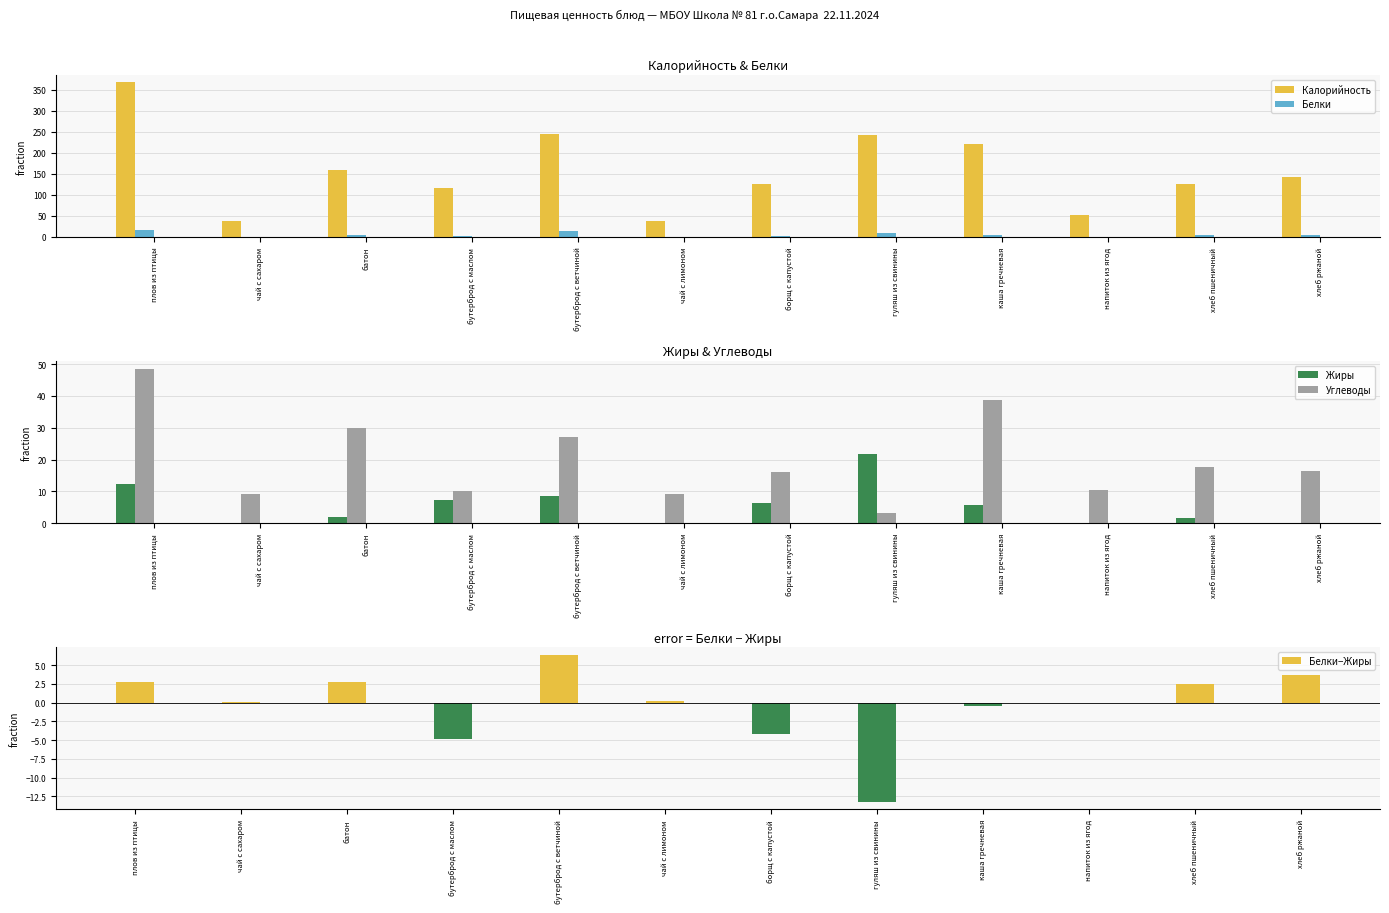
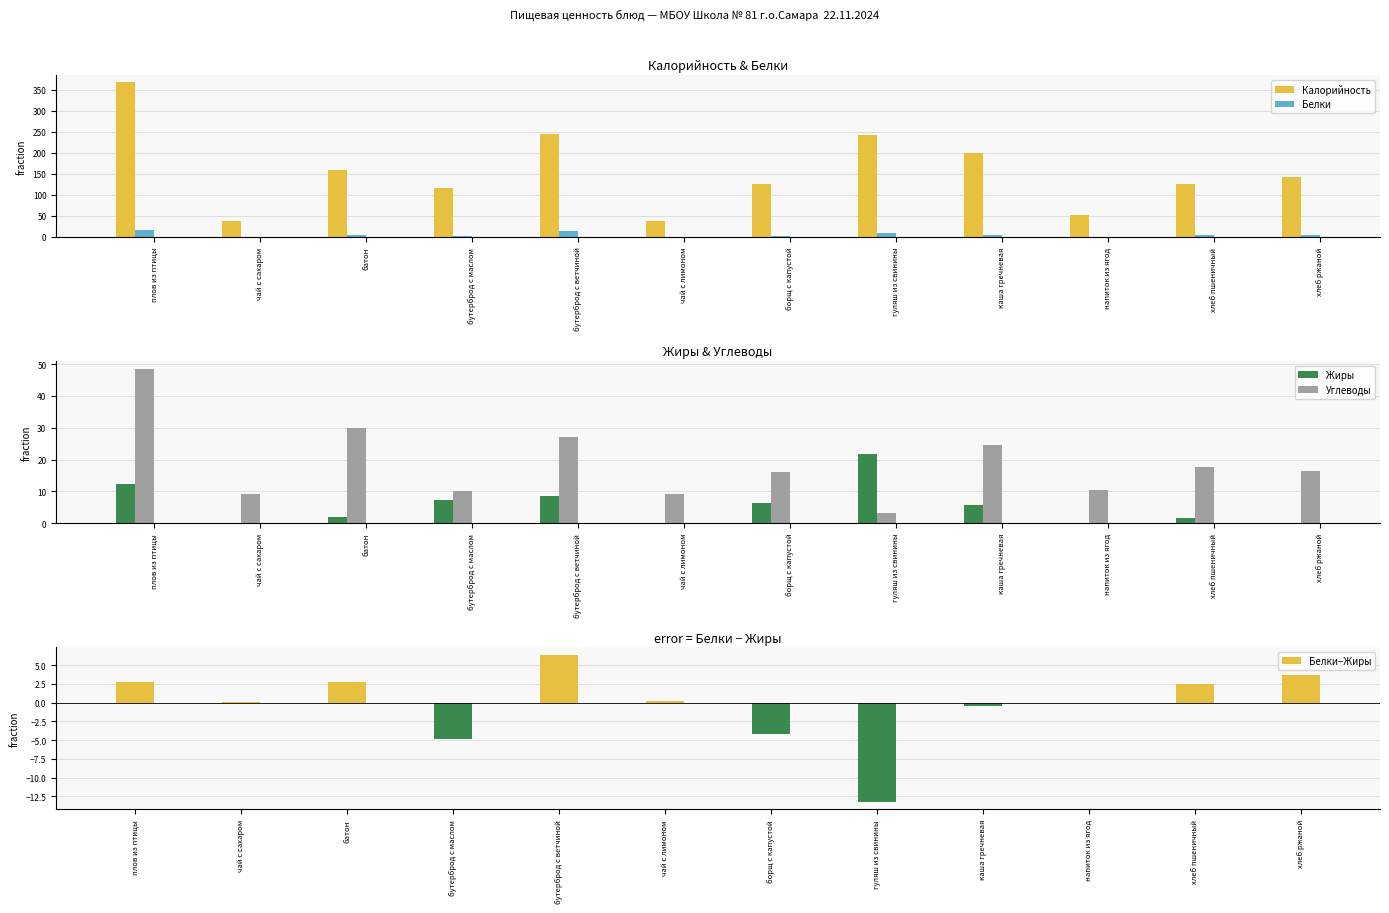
Калорийность & Белки, Калорийность, каша гречневая: 220 -> 200
Жиры & Углеводы, Углеводы, каша гречневая: 39 -> 25
